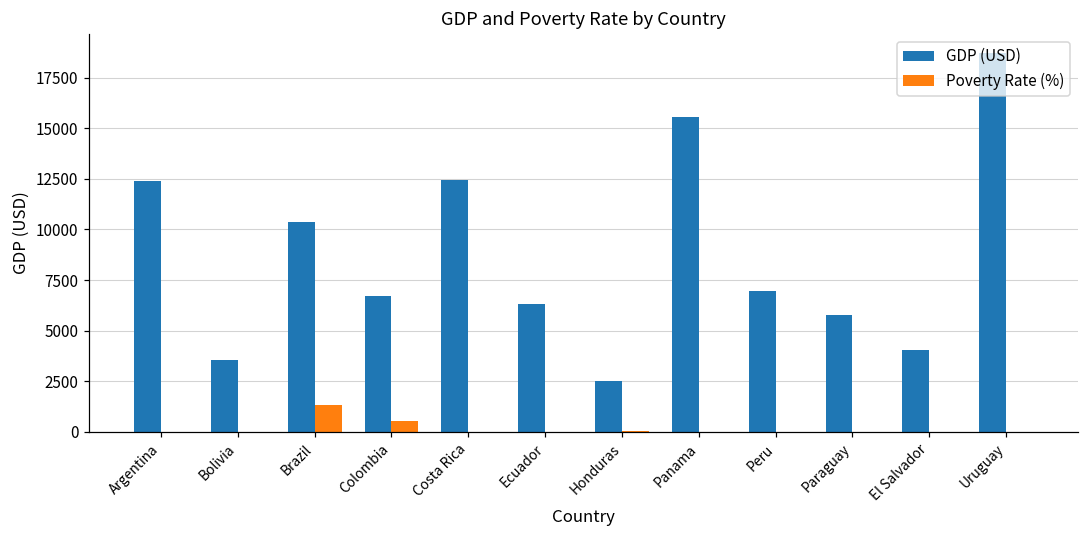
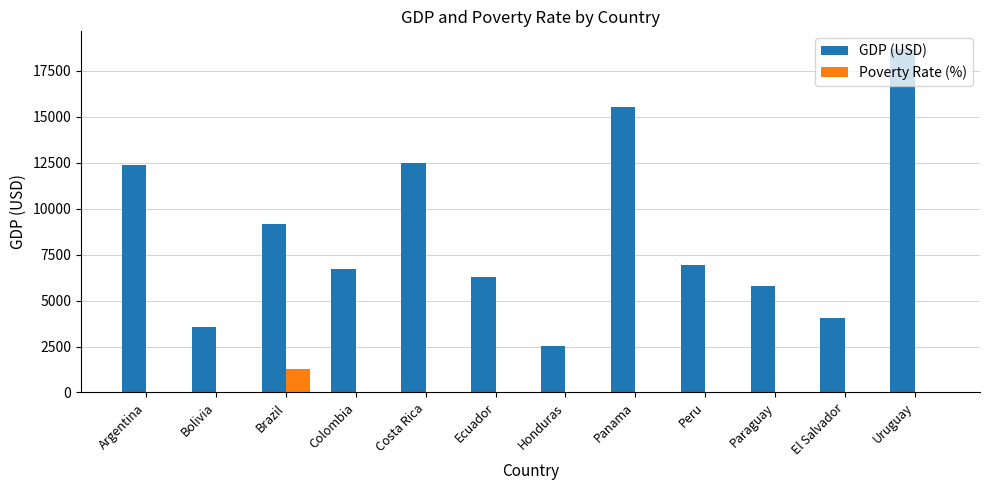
GDP (USD), Brazil: 10400 -> 9200
Poverty Rate (%), Colombia: 500 -> 0
